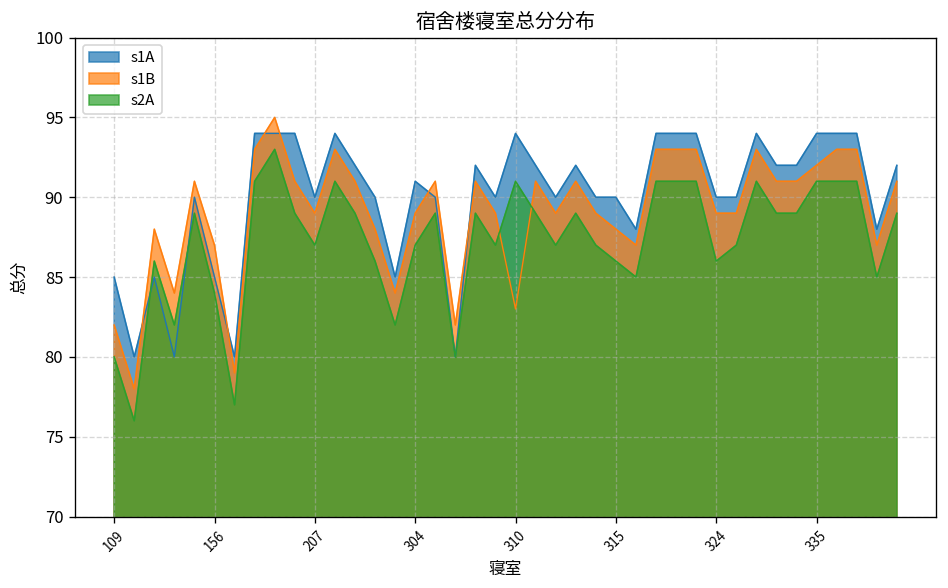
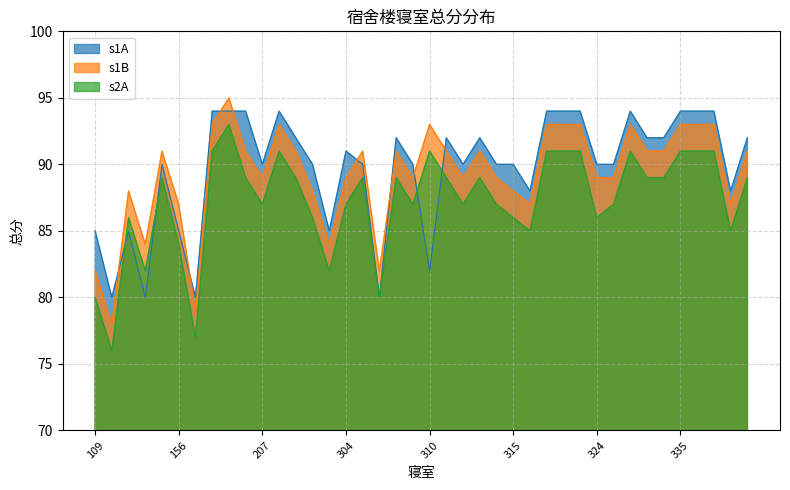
s1A, 310: 94 -> 82
s1B, 310: 83 -> 93
s1B, 335: 92 -> 93
